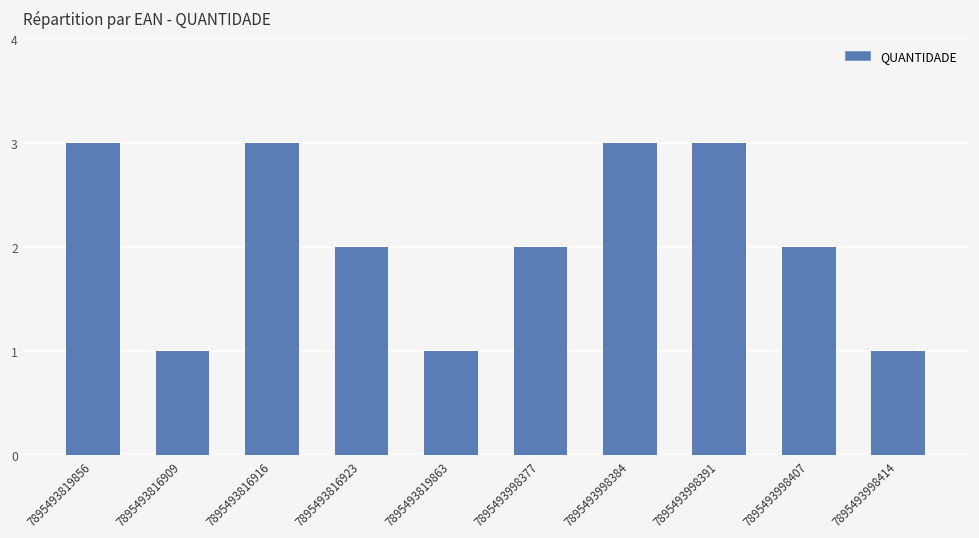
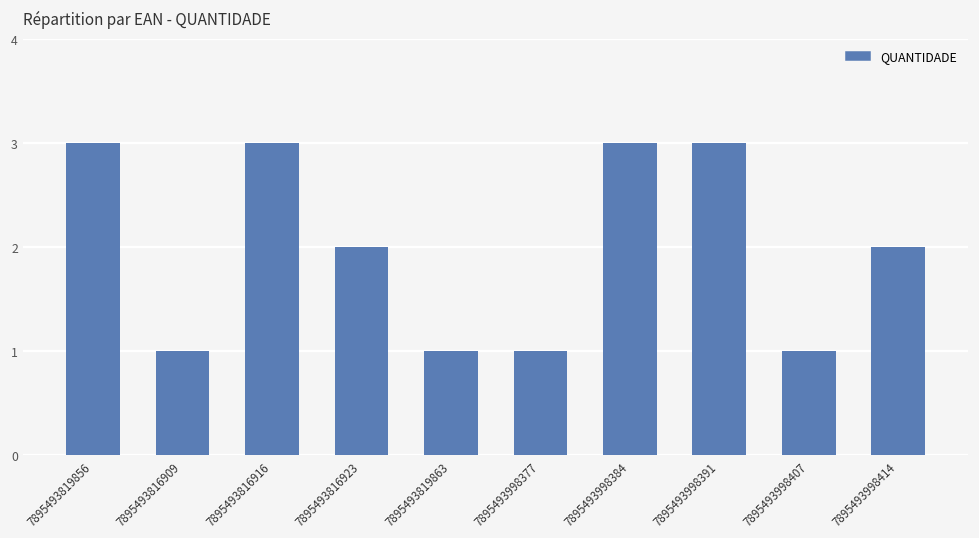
7895493998377: 2 -> 1
7895493998407: 2 -> 1
7895493998414: 1 -> 2
